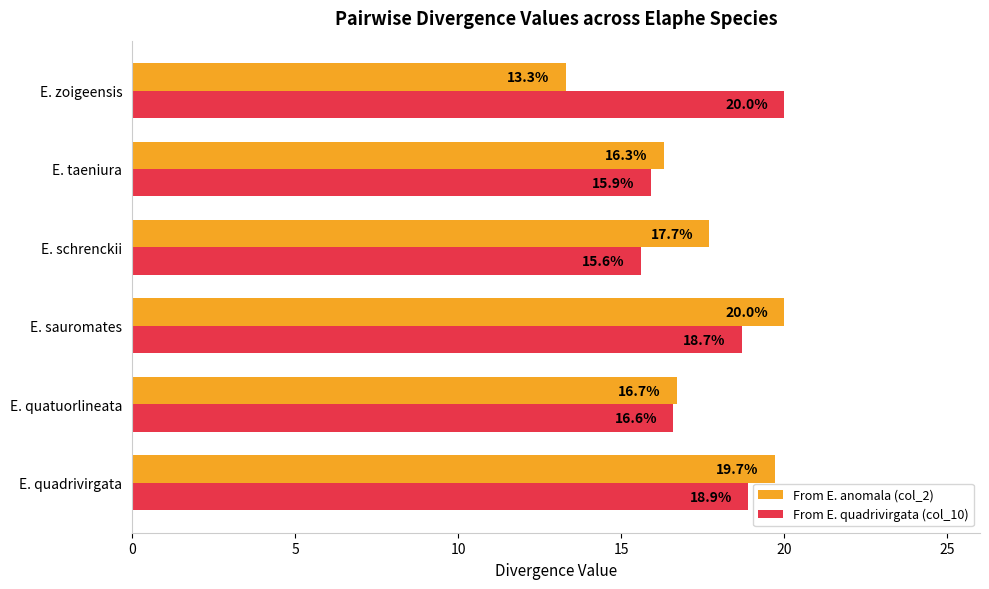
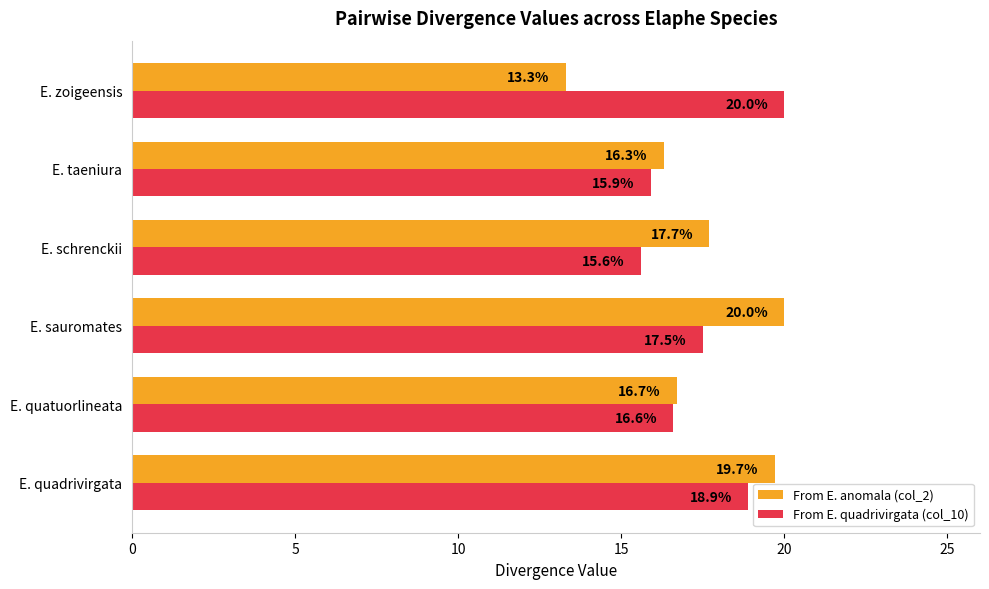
From E. quadrivirgata (col_10), E. sauromates: 18.7% -> 17.5%
